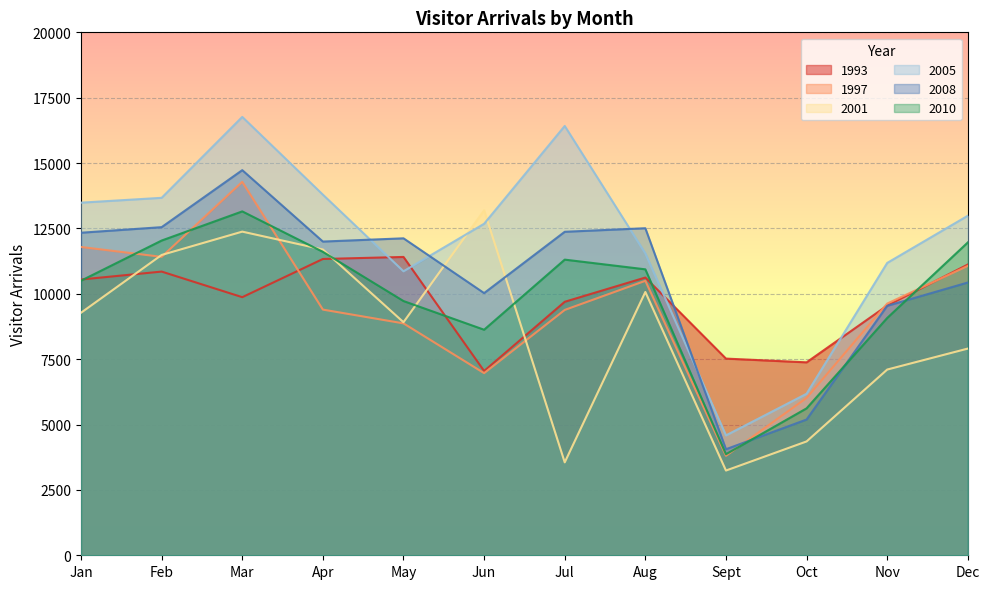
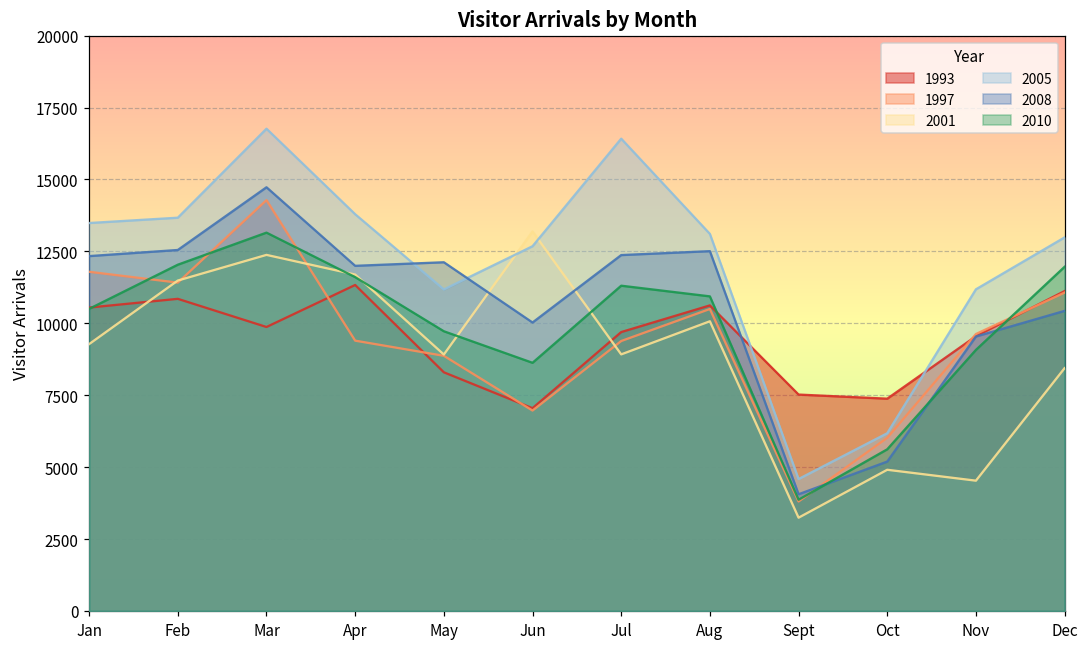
1993, May: 11400 -> 8300
2005, May: 10900 -> 11200
2001, Jul: 3600 -> 8900
2005, Aug: 11500 -> 13100
2001, Oct: 4400 -> 4900
2001, Nov: 7100 -> 4500
2001, Dec: 7900 -> 8400
